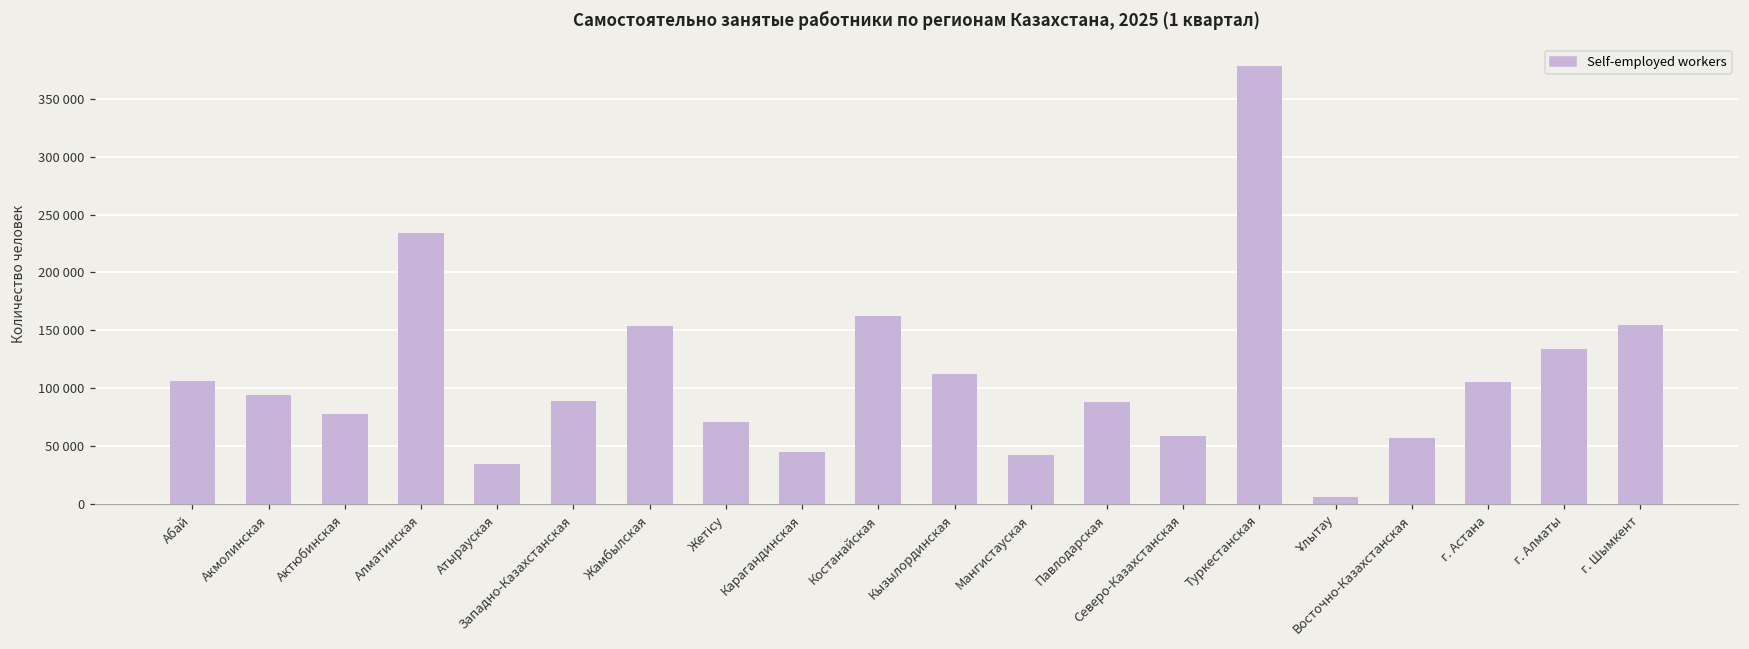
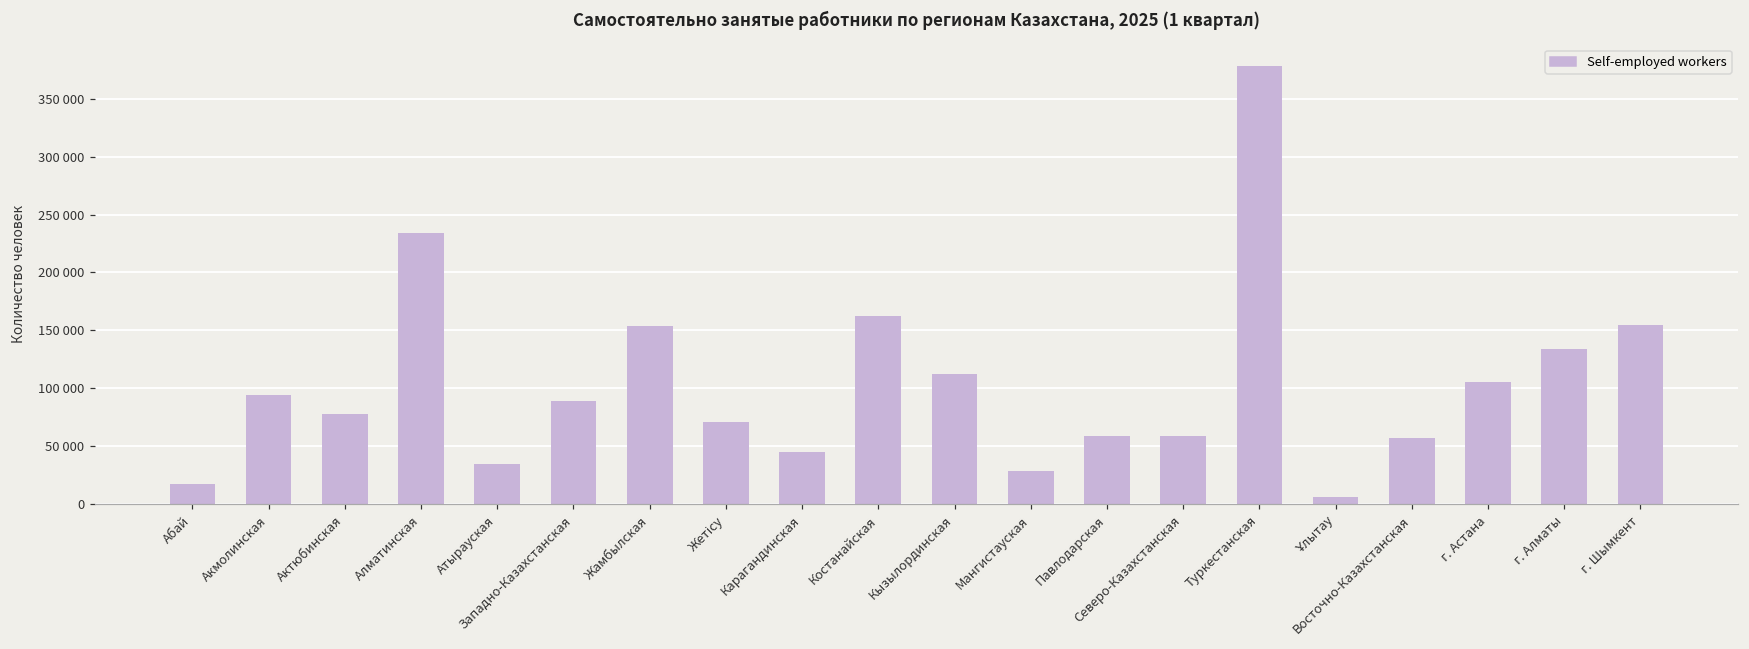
Абай: 106000 -> 18000
Мангистауская: 42000 -> 28000
Павлодарская: 88000 -> 59000
